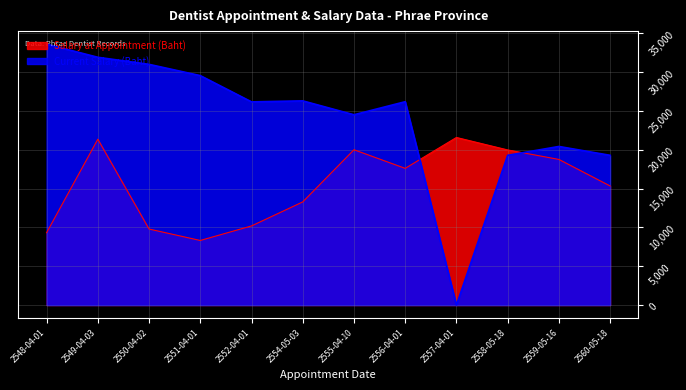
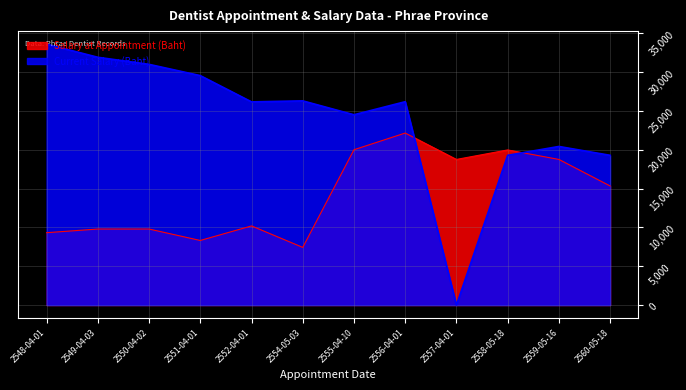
Salary at Appointment (Baht), 2549-04-03: 21,000 -> 10,000
Salary at Appointment (Baht), 2554-05-03: 13,000 -> 7,000
Salary at Appointment (Baht), 2556-04-01: 18,000 -> 22,000
Salary at Appointment (Baht), 2557-04-01: 22,000 -> 19,000
